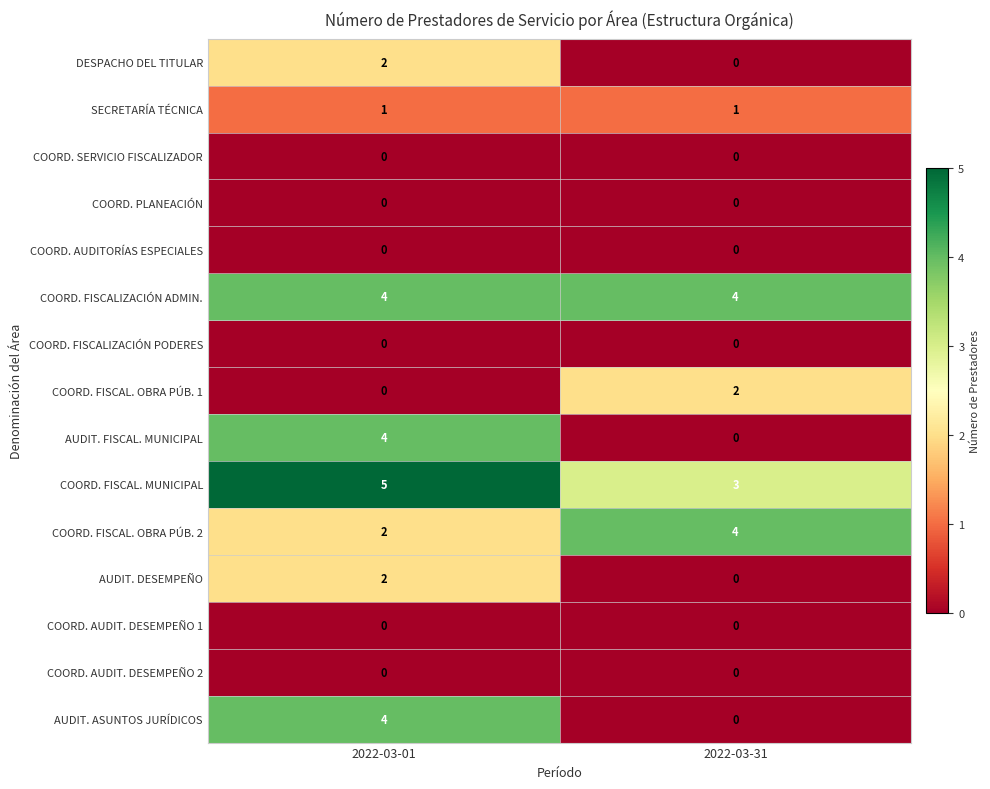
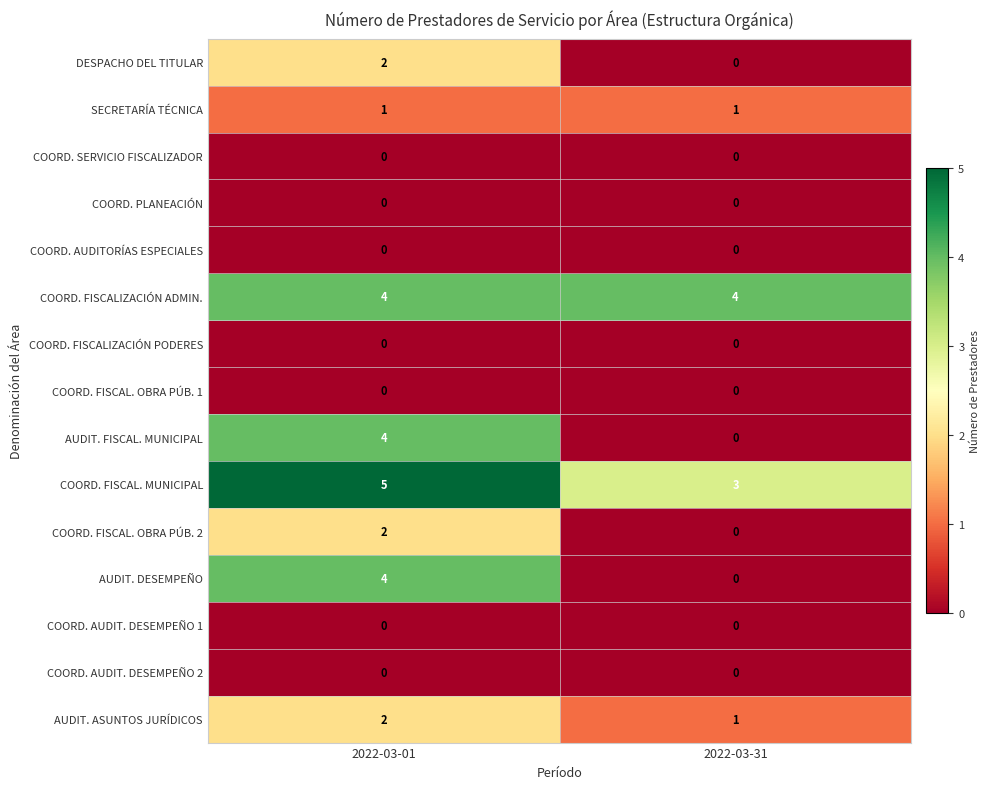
COORD. FISCAL. OBRA PÚB. 1, 2022-03-31: 2 -> 0
COORD. FISCAL. OBRA PÚB. 2, 2022-03-31: 4 -> 0
AUDIT. DESEMPEÑO, 2022-03-01: 2 -> 4
AUDIT. ASUNTOS JURÍDICOS, 2022-03-01: 4 -> 2
AUDIT. ASUNTOS JURÍDICOS, 2022-03-31: 0 -> 1
